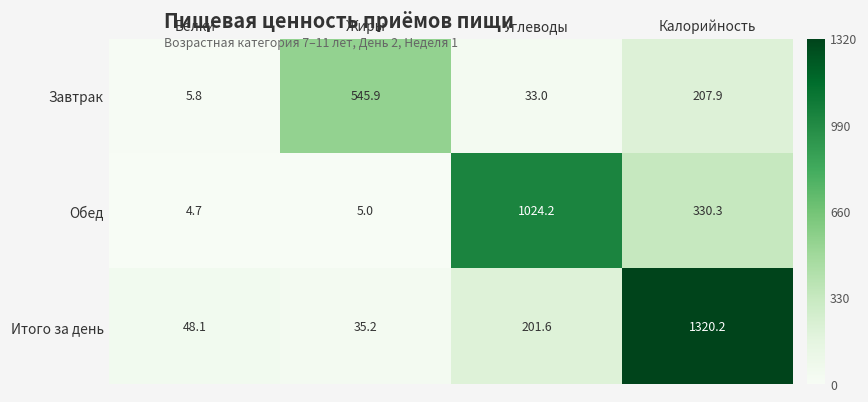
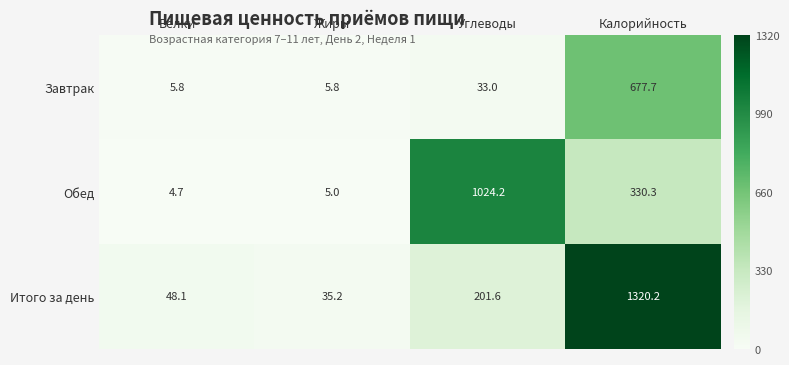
Завтрак, Жиры: 545.9 -> 5.8
Завтрак, Калорийность: 207.9 -> 677.7
